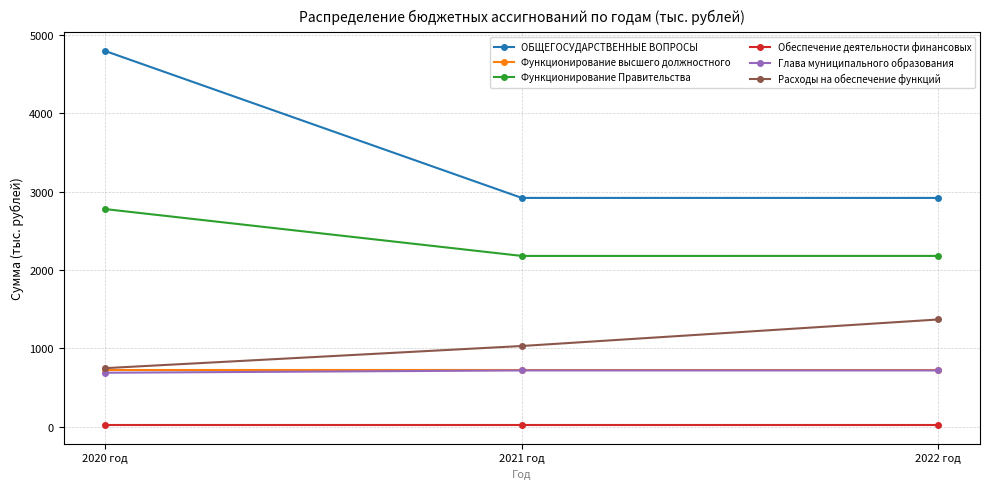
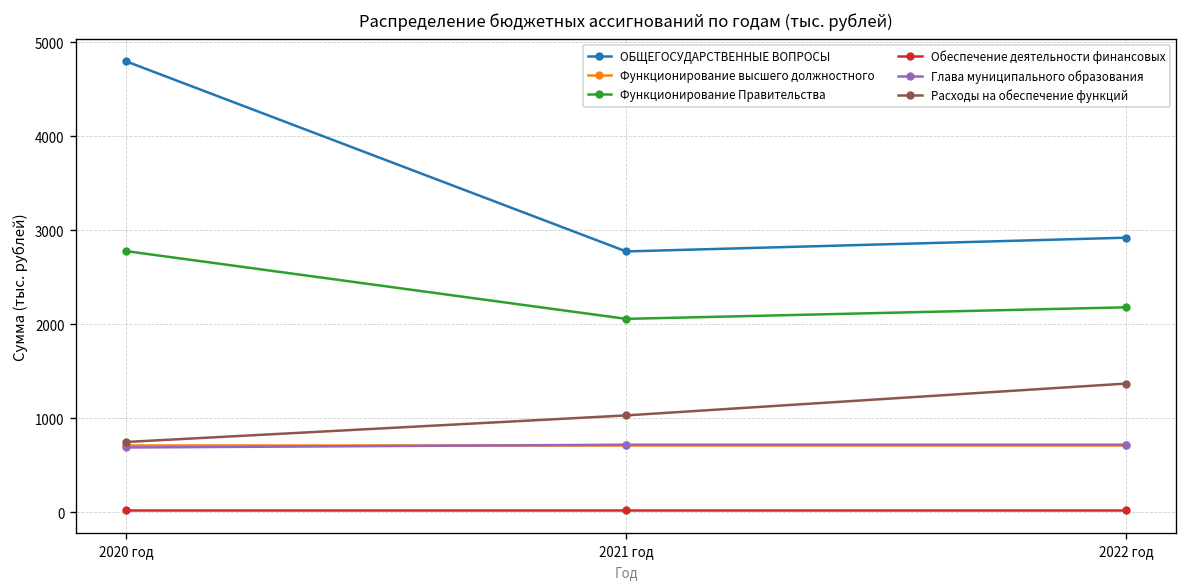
ОБЩЕГОСУДАРСТВЕННЫЕ ВОПРОСЫ, 2021 год: 2900 -> 2800
Функционирование Правительства, 2021 год: 2200 -> 2100
